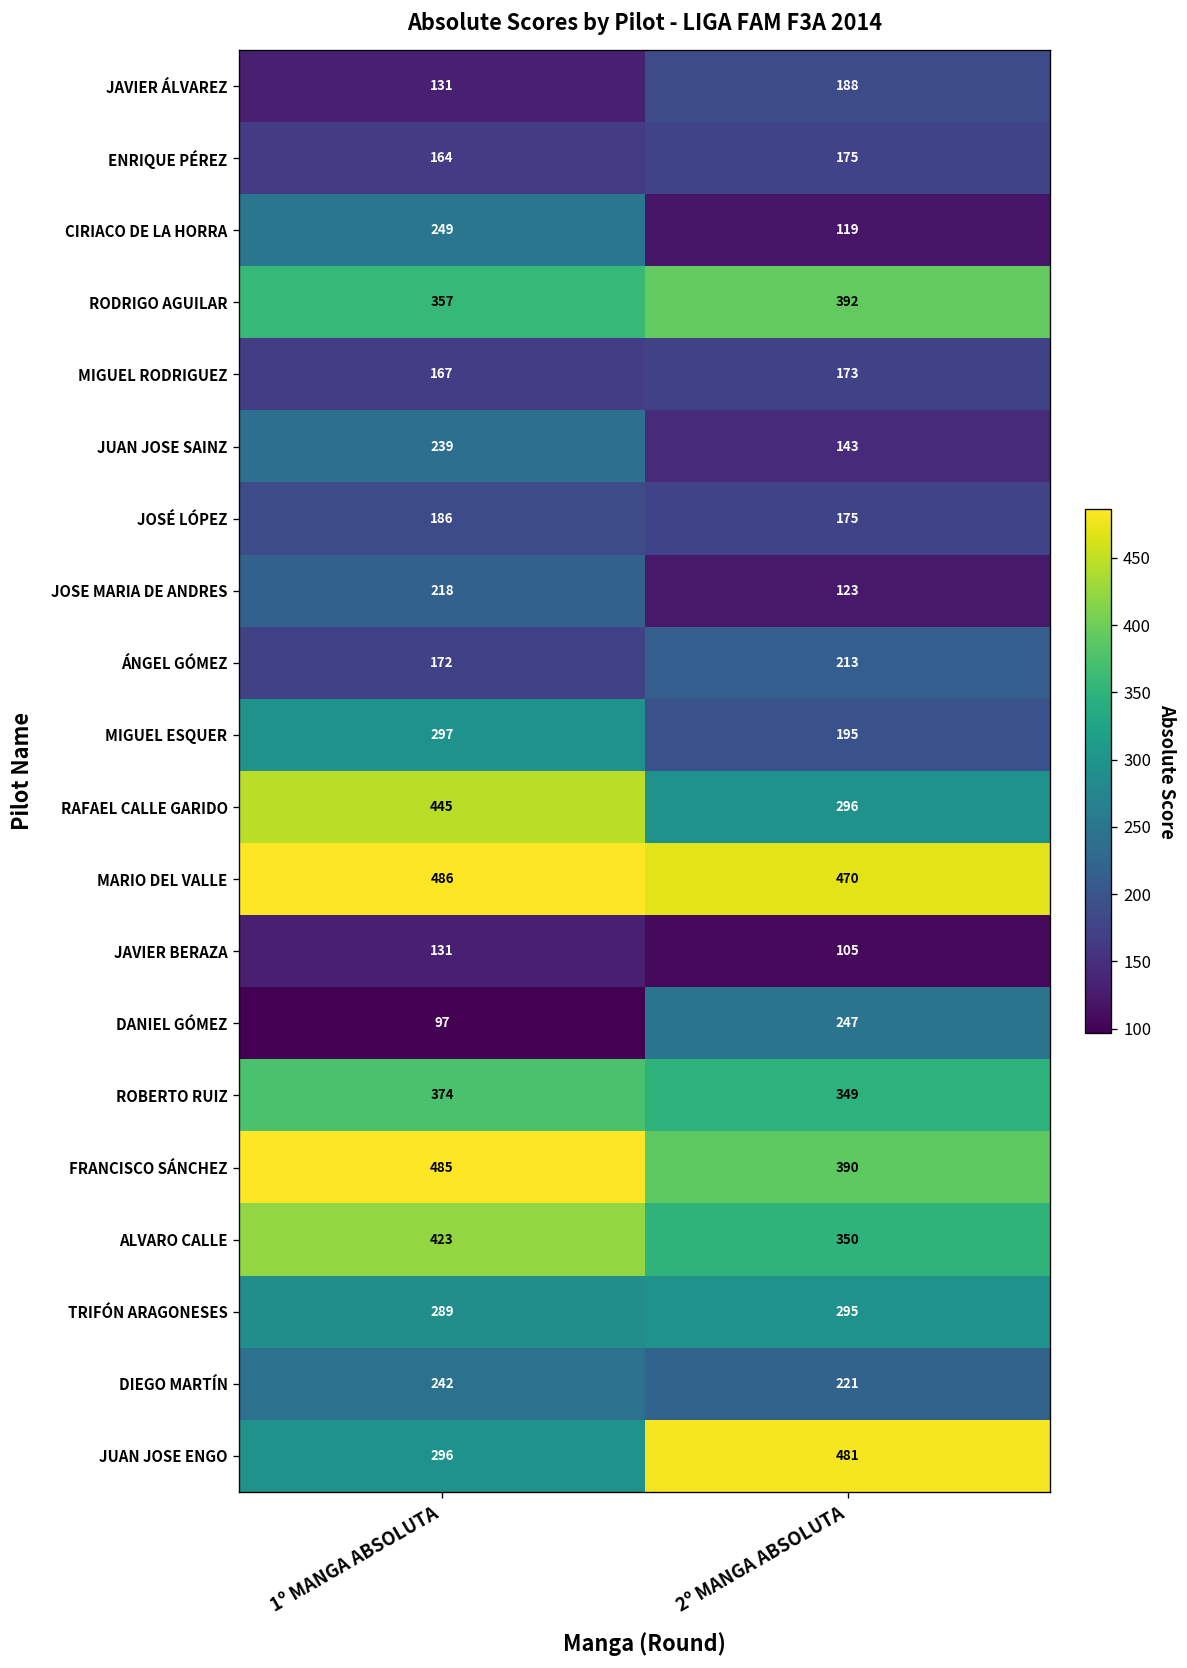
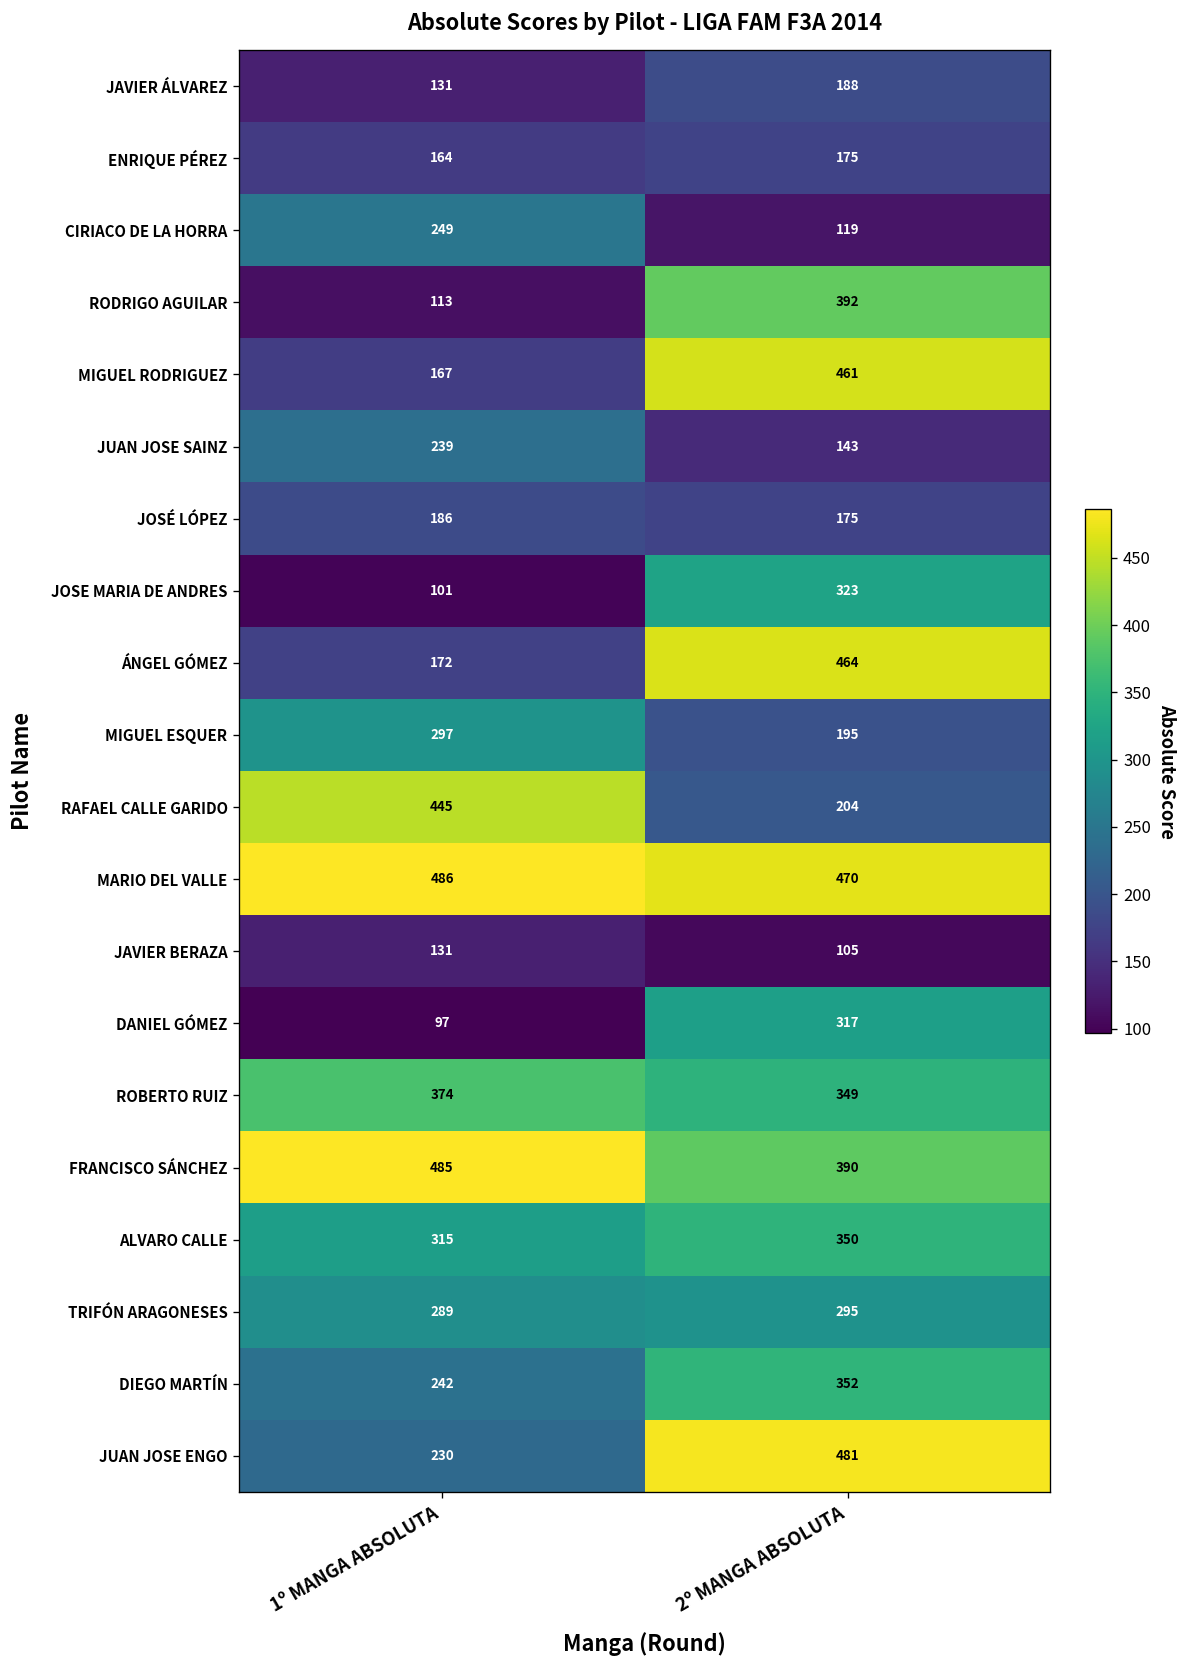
RODRIGO AGUILAR, 1º MANGA ABSOLUTA: 357 -> 113
MIGUEL RODRIGUEZ, 2º MANGA ABSOLUTA: 173 -> 461
JOSE MARIA DE ANDRES, 1º MANGA ABSOLUTA: 218 -> 101
JOSE MARIA DE ANDRES, 2º MANGA ABSOLUTA: 123 -> 323
ÁNGEL GÓMEZ, 2º MANGA ABSOLUTA: 213 -> 464
RAFAEL CALLE GARIDO, 2º MANGA ABSOLUTA: 296 -> 204
DANIEL GÓMEZ, 2º MANGA ABSOLUTA: 247 -> 317
ALVARO CALLE, 1º MANGA ABSOLUTA: 423 -> 315
DIEGO MARTÍN, 2º MANGA ABSOLUTA: 221 -> 352
JUAN JOSE ENGO, 1º MANGA ABSOLUTA: 296 -> 230
